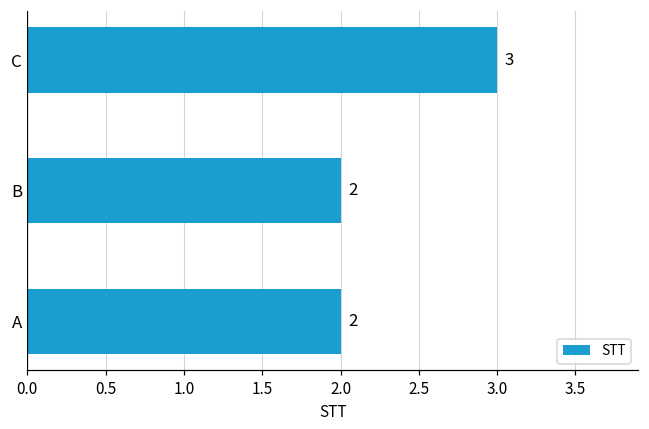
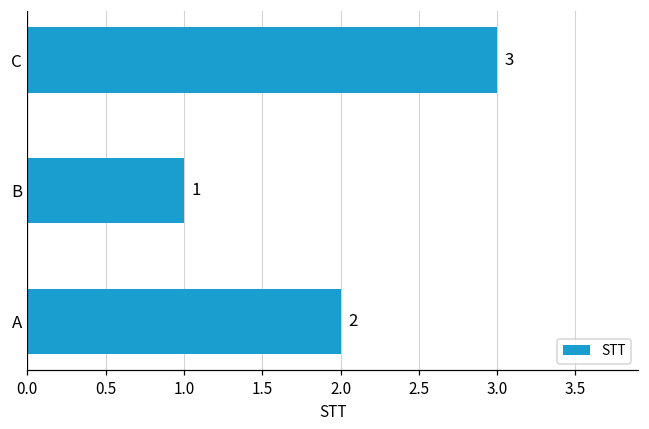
B: 2 -> 1
